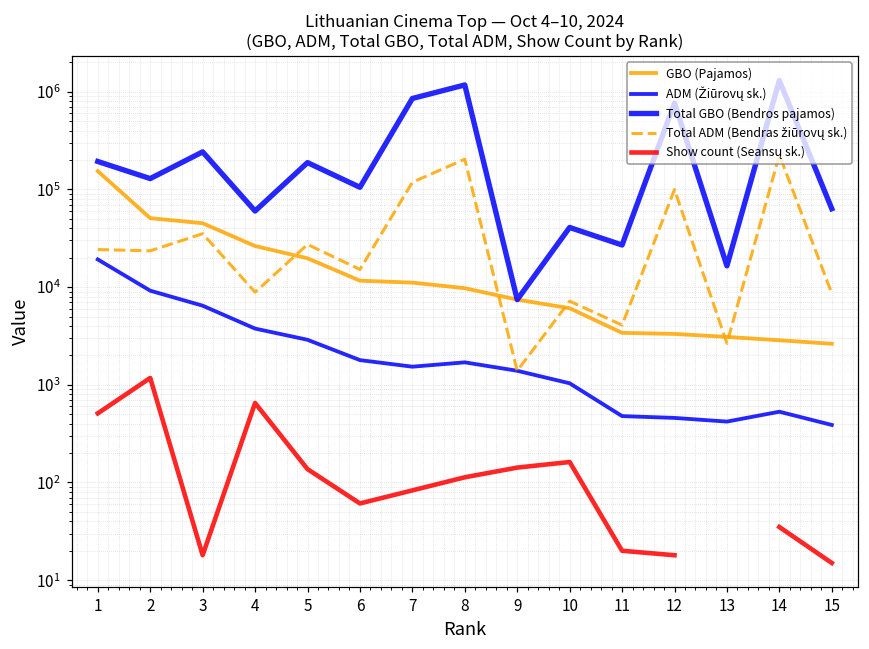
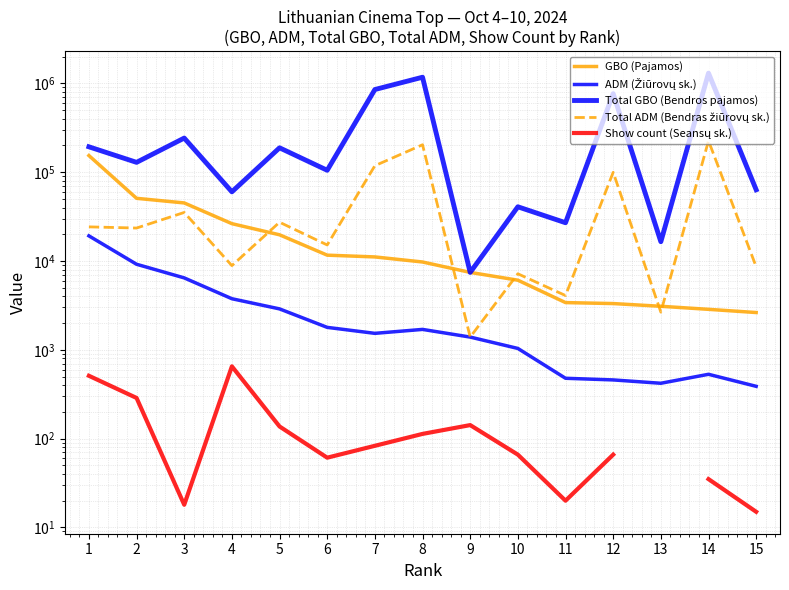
Show count (Seansų sk.), 2: 1200 -> 290
Show count (Seansų sk.), 10: 160 -> 70
Show count (Seansų sk.), 12: 18 -> 70
